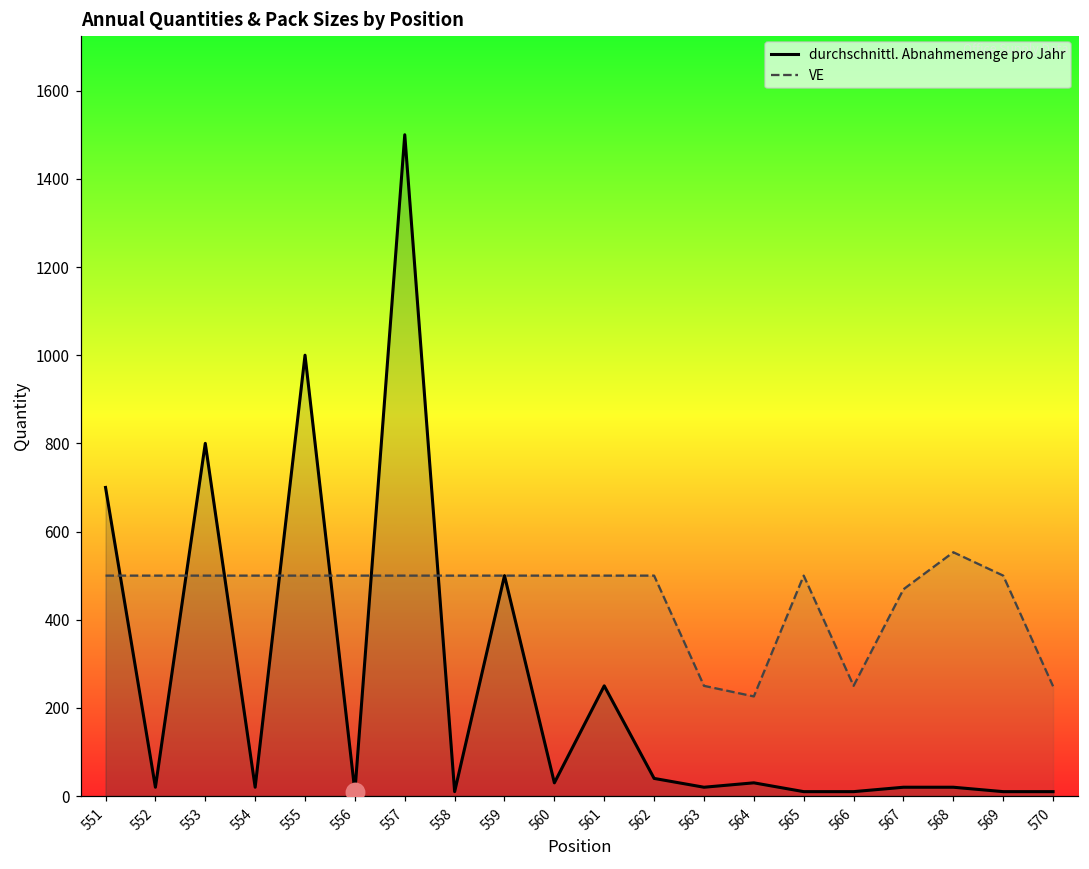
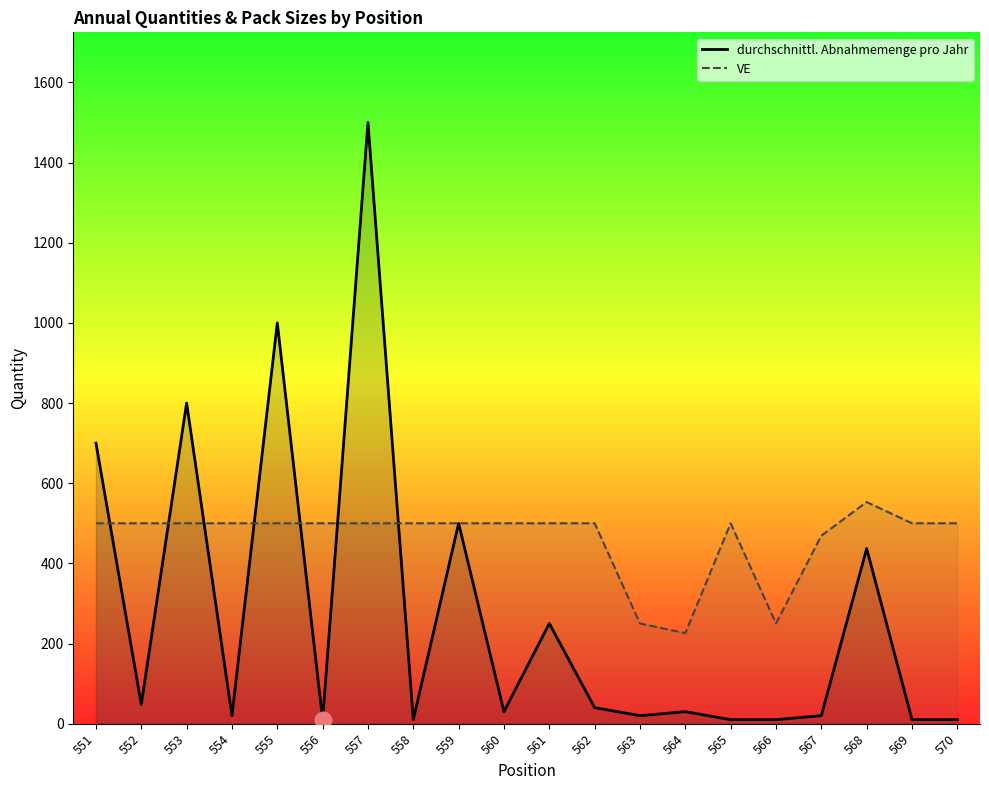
durchschnittl. Abnahmemenge pro Jahr, 552: 20 -> 50
durchschnittl. Abnahmemenge pro Jahr, 568: 20 -> 440
VE, 570: 250 -> 500
